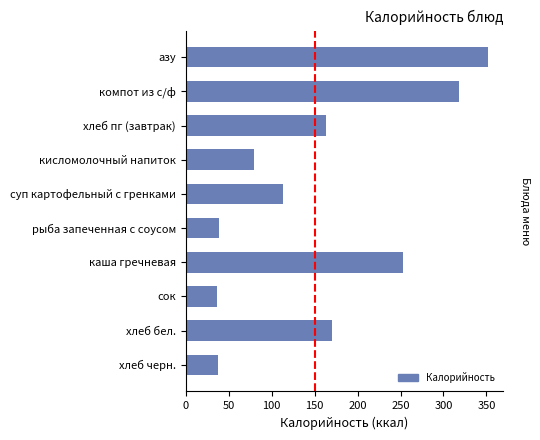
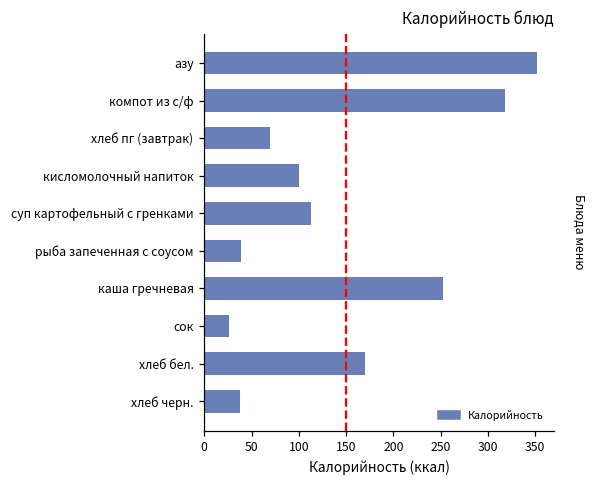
хлеб пг (завтрак): 160 -> 70
кисломолочный напиток: 80 -> 100
сок: 40 -> 30
